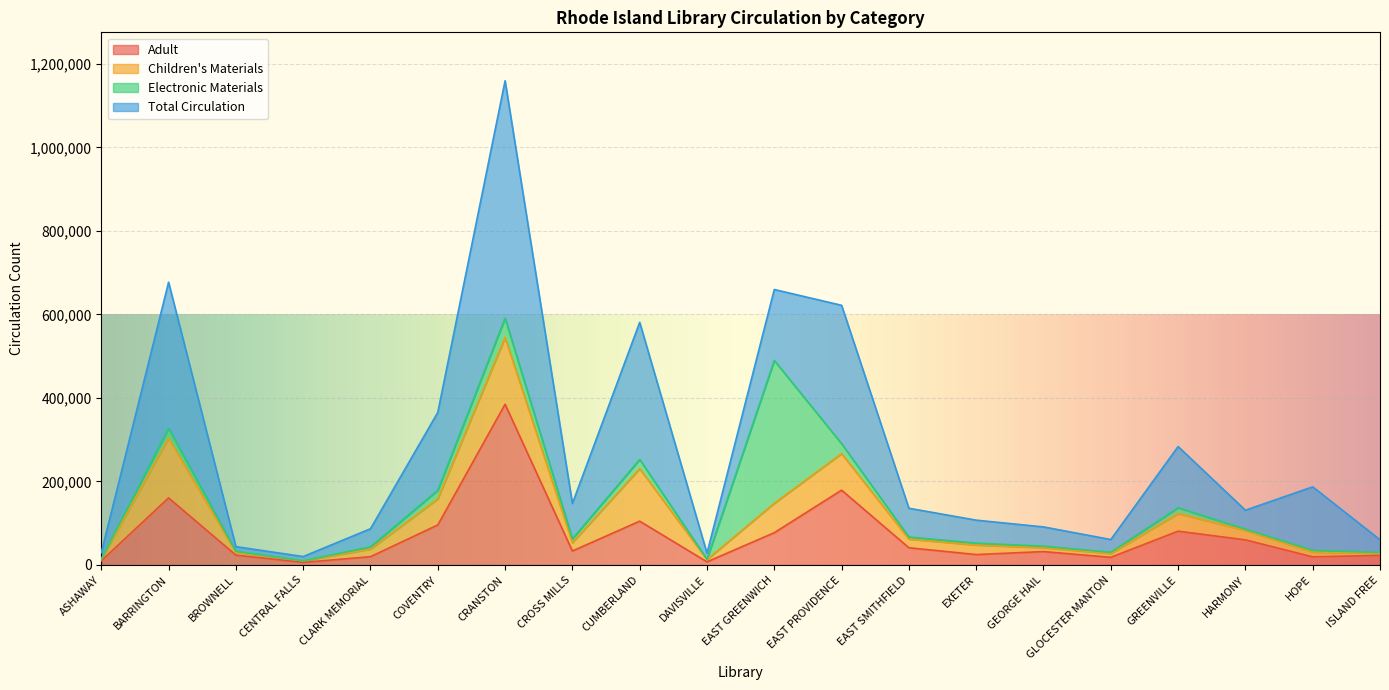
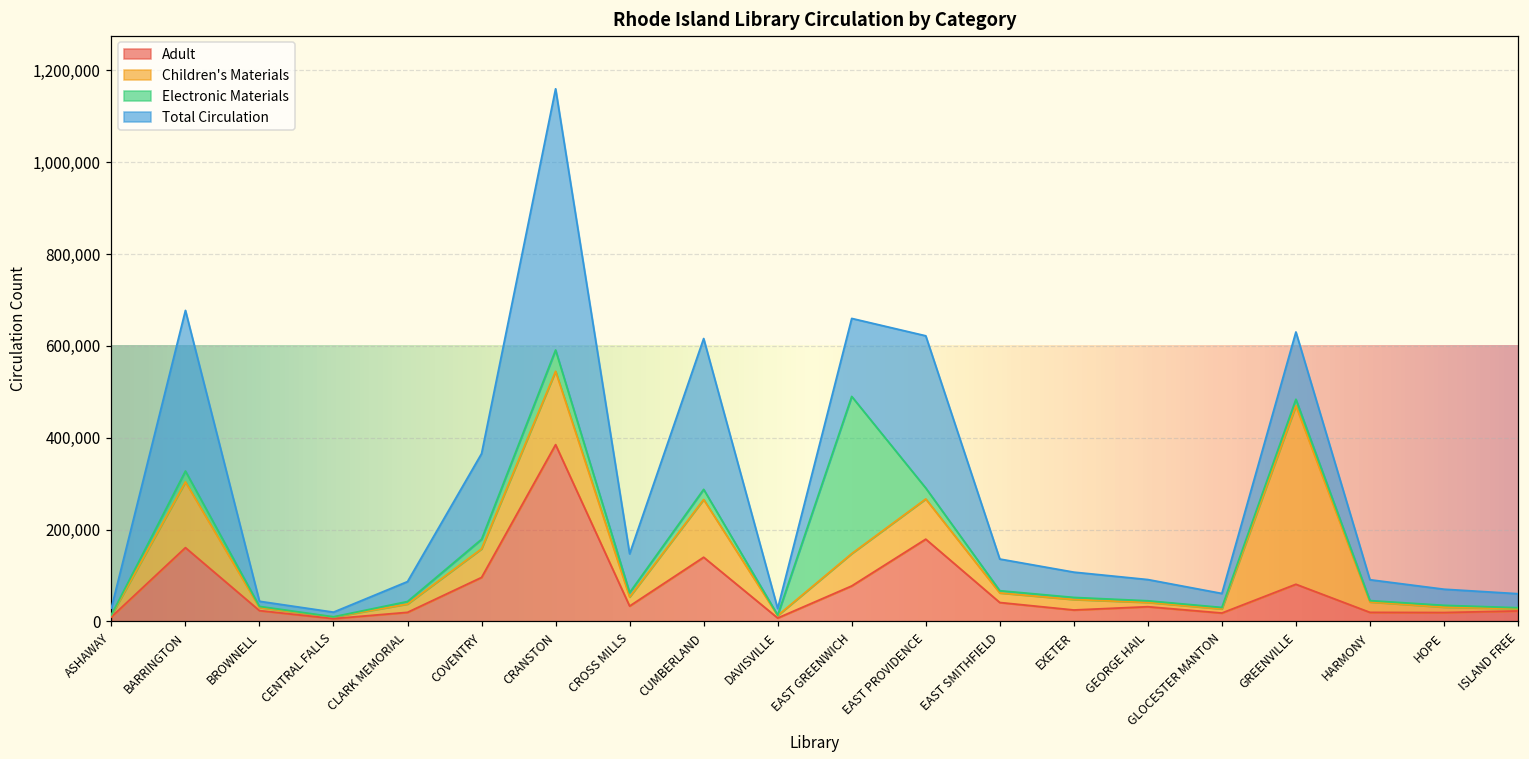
Adult, CUMBERLAND: 100,000 -> 140,000
Children's Materials, GREENVILLE: 40,000 -> 390,000
Adult, HARMONY: 60,000 -> 20,000
Total Circulation, HOPE: 150,000 -> 40,000
